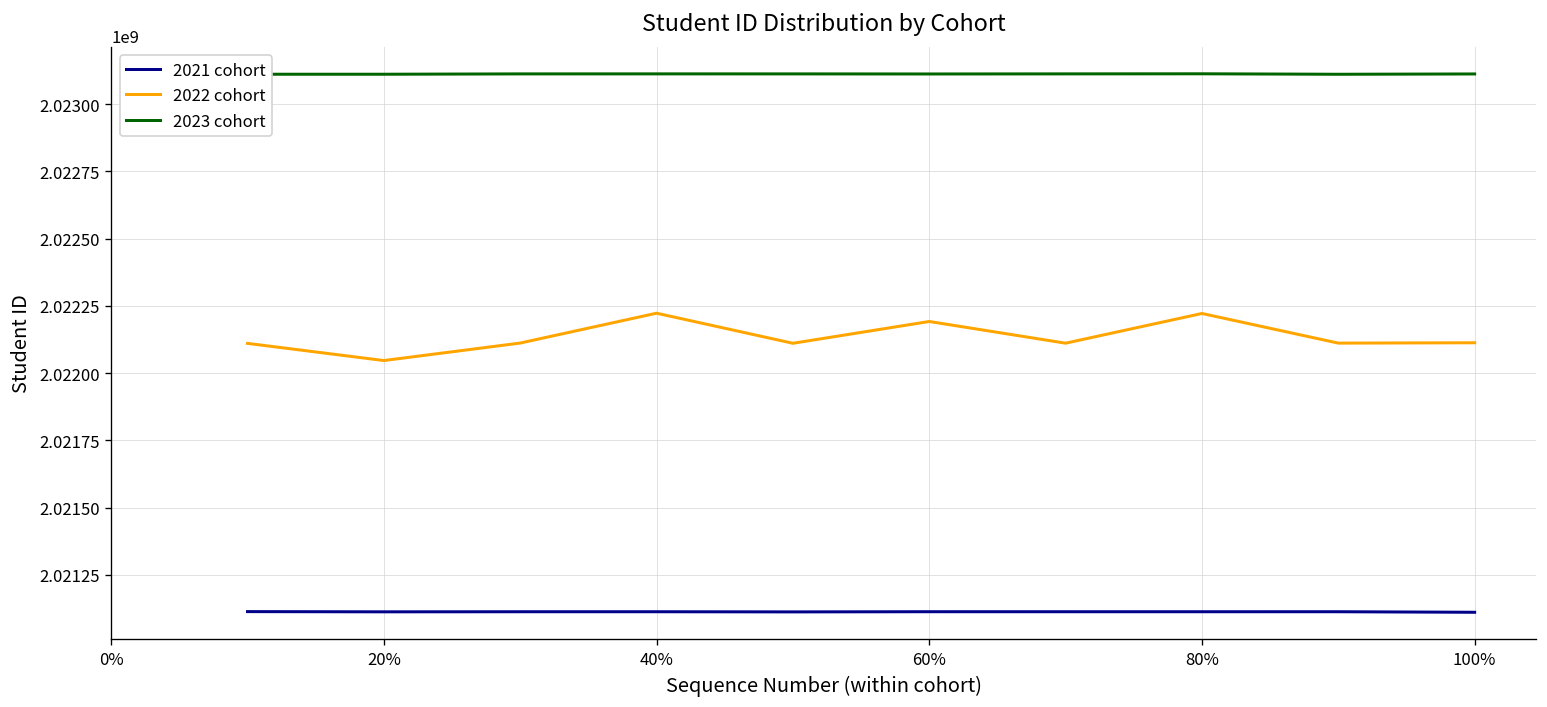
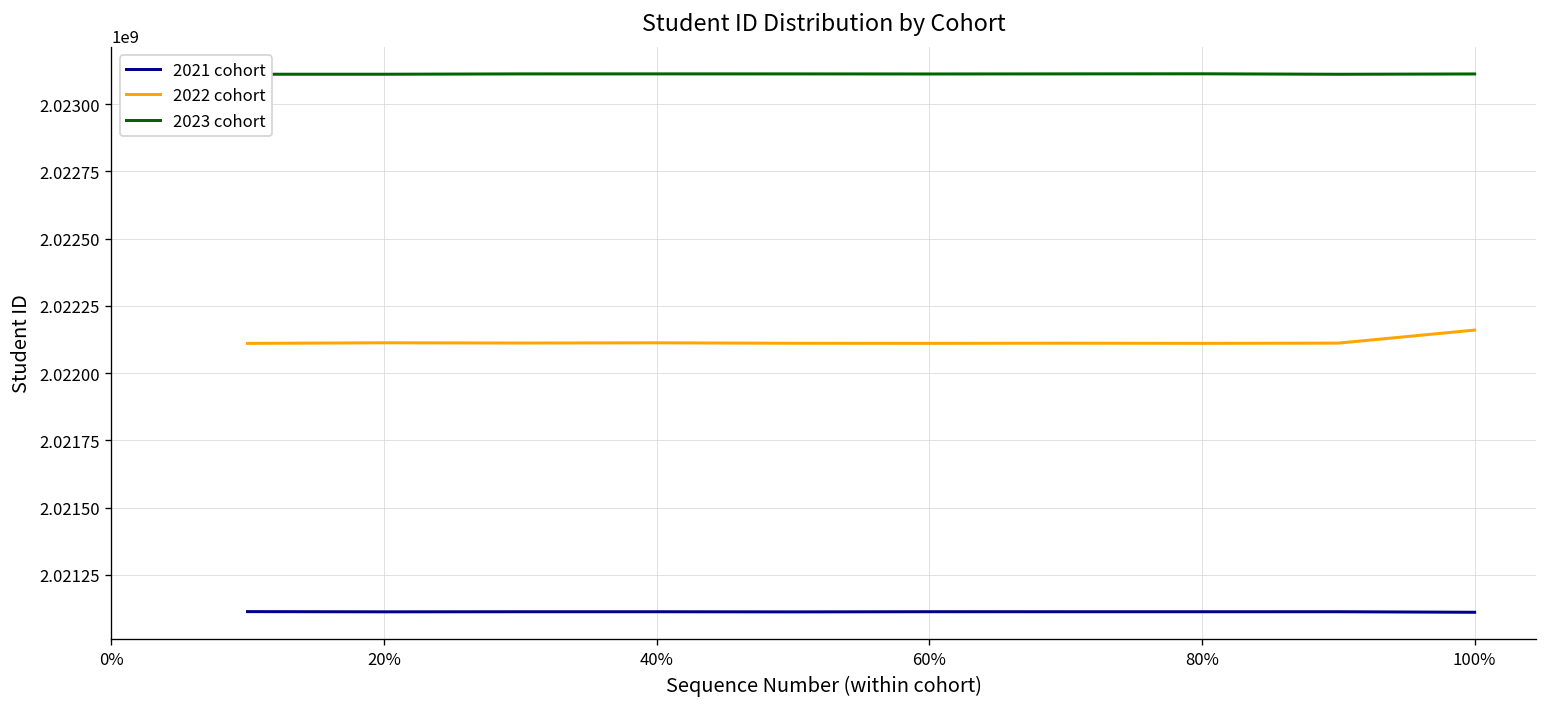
2022 cohort, 20%: 2022050000 -> 2022110000
2022 cohort, 40%: 2022220000 -> 2022110000
2022 cohort, 60%: 2022190000 -> 2022110000
2022 cohort, 80%: 2022220000 -> 2022110000
2022 cohort, 100%: 2022110000 -> 2022160000
